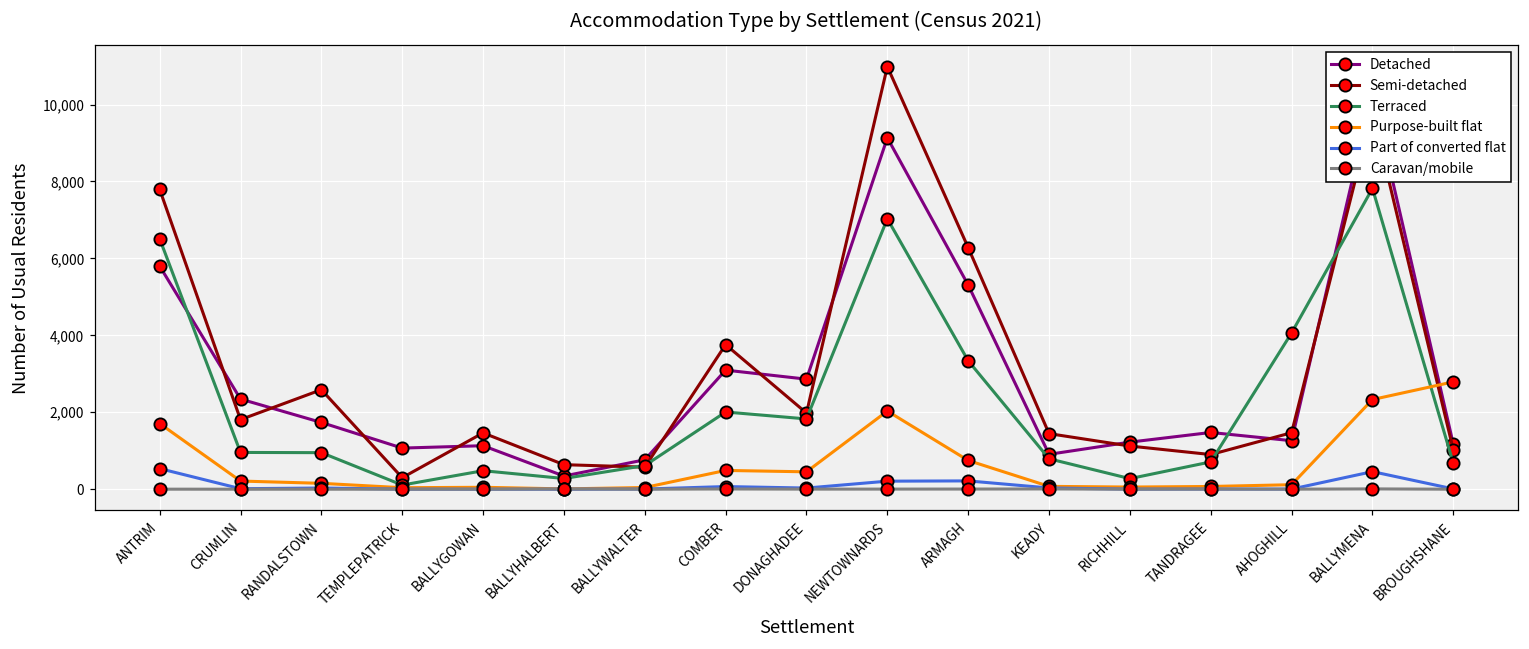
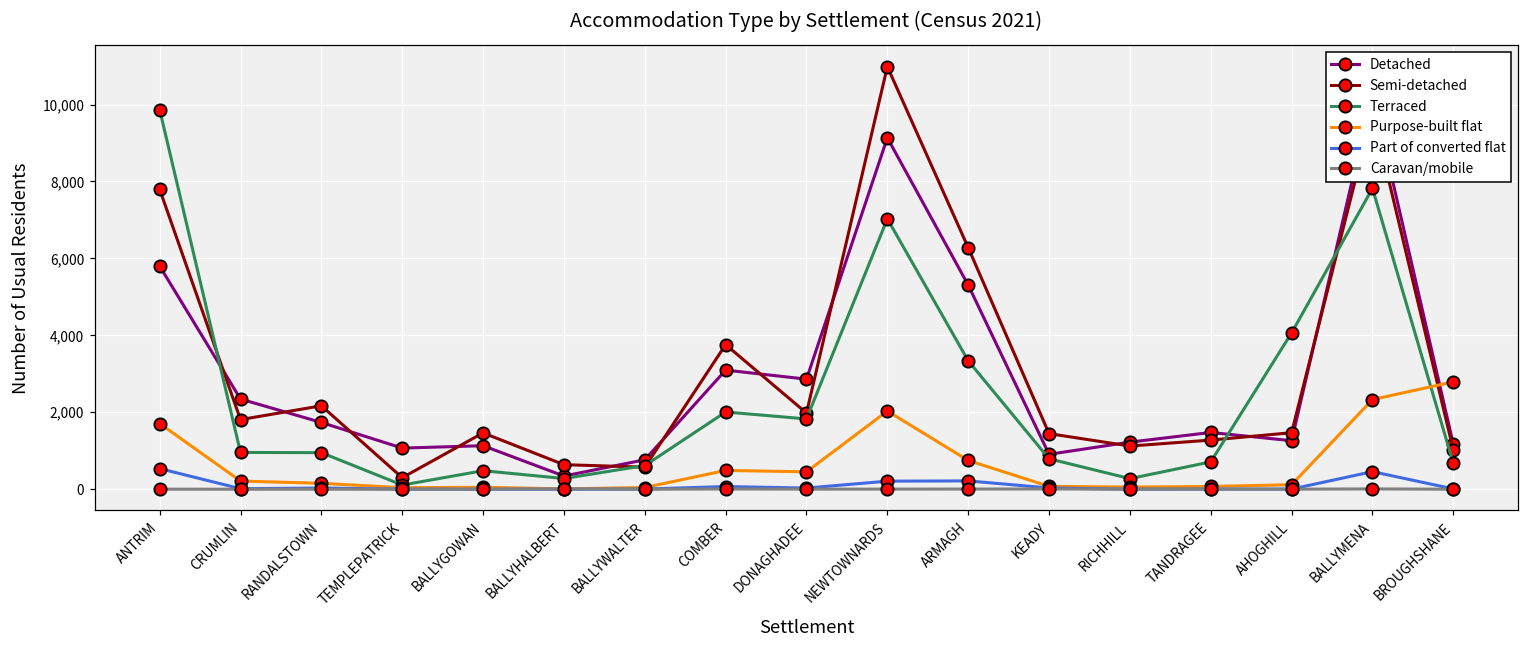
Terraced, ANTRIM: 6,500 -> 9,900
Semi-detached, RANDALSTOWN: 2,600 -> 2,200
Semi-detached, TANDRAGEE: 900 -> 1,300
